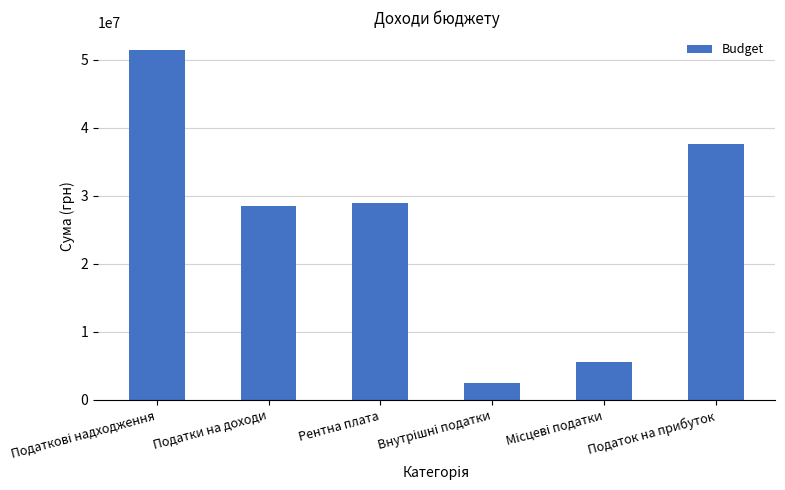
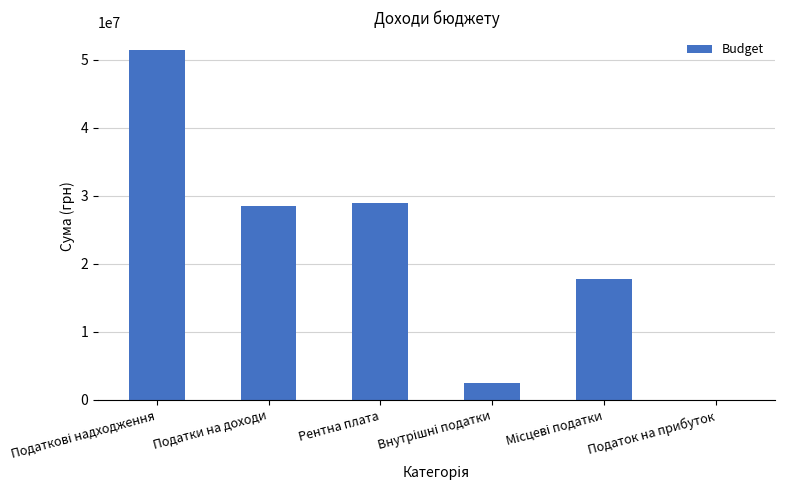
Місцеві податки: 6000000 -> 18000000
Податок на прибуток: 38000000 -> 0
